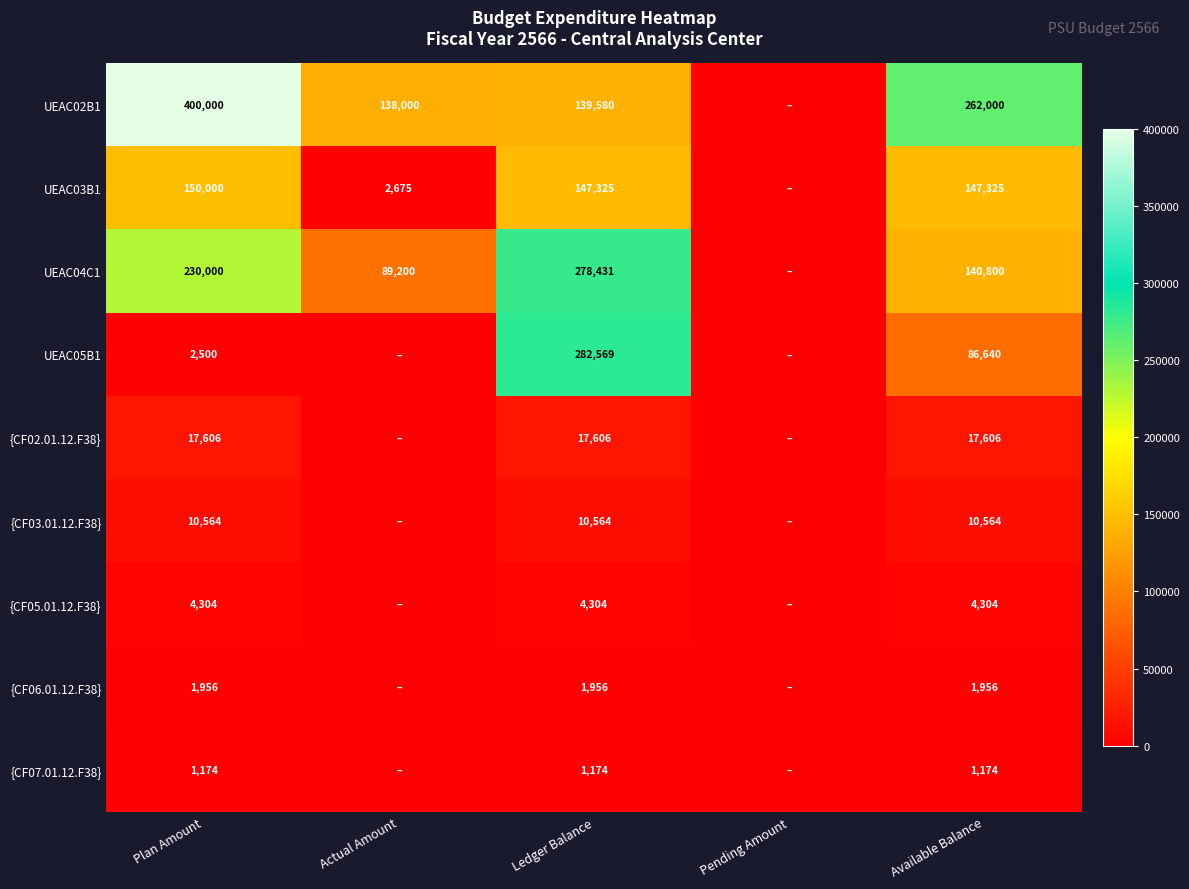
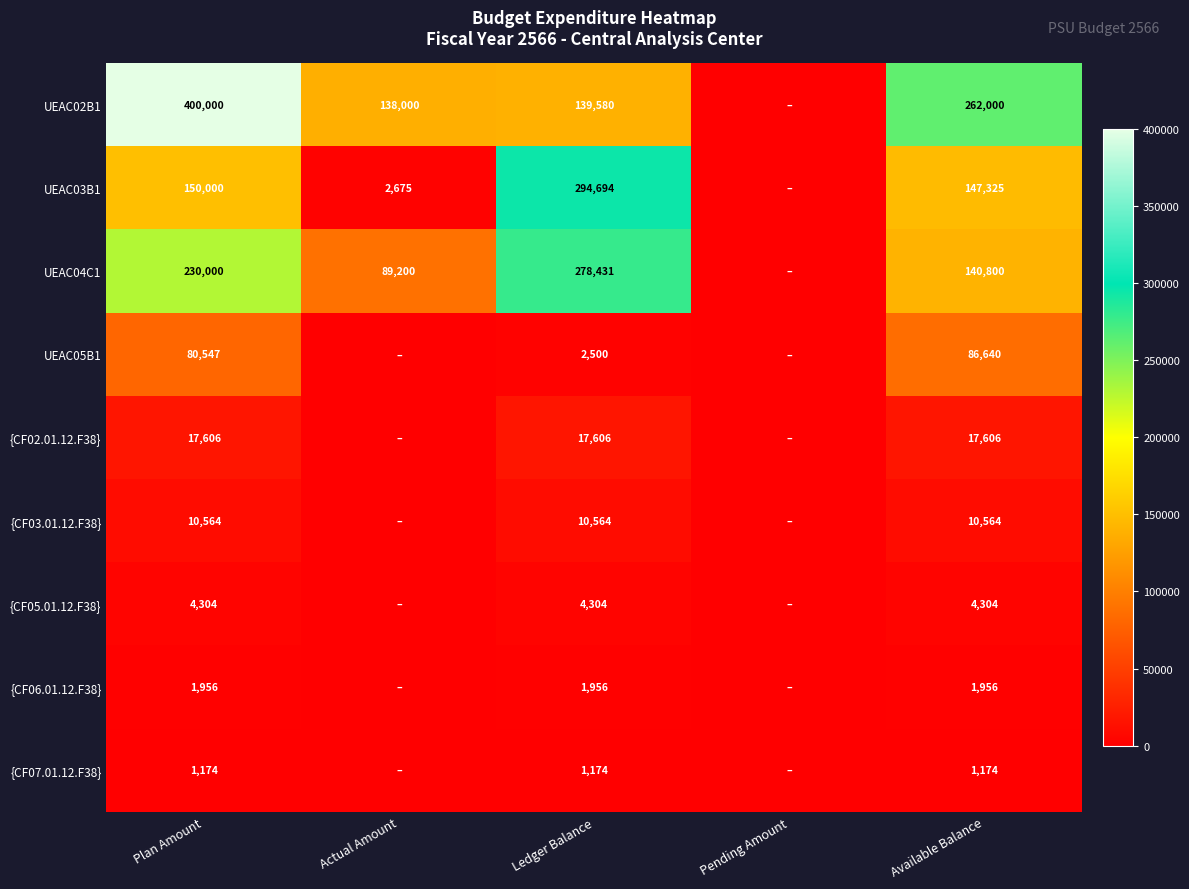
UEAC03B1, Ledger Balance: 147,325 -> 294,694
UEAC05B1, Plan Amount: 2,500 -> 80,547
UEAC05B1, Ledger Balance: 282,569 -> 2,500
